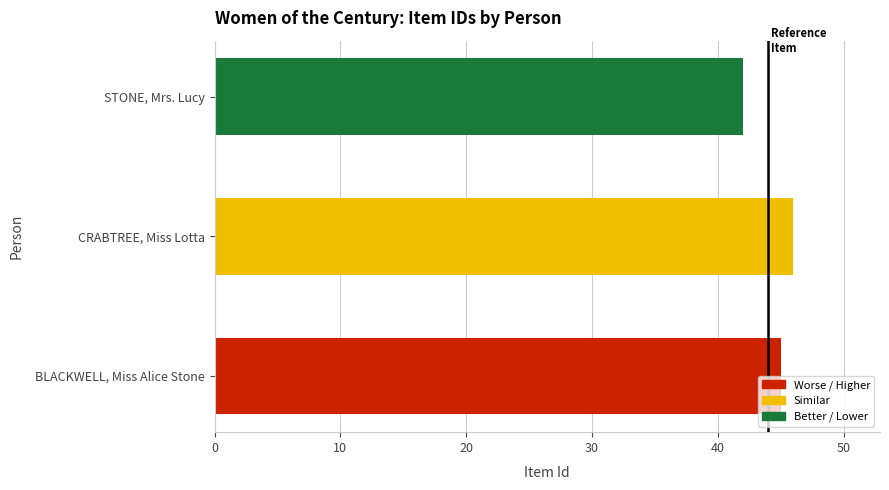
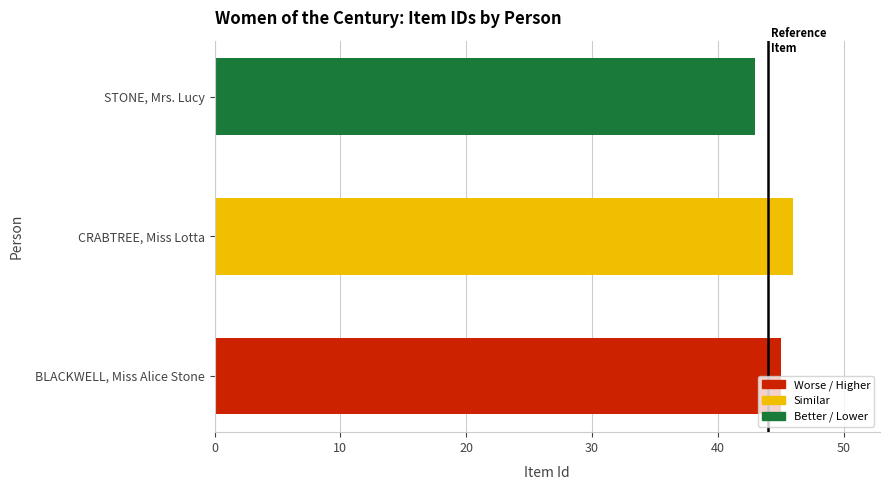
STONE, Mrs. Lucy: 42 -> 43
